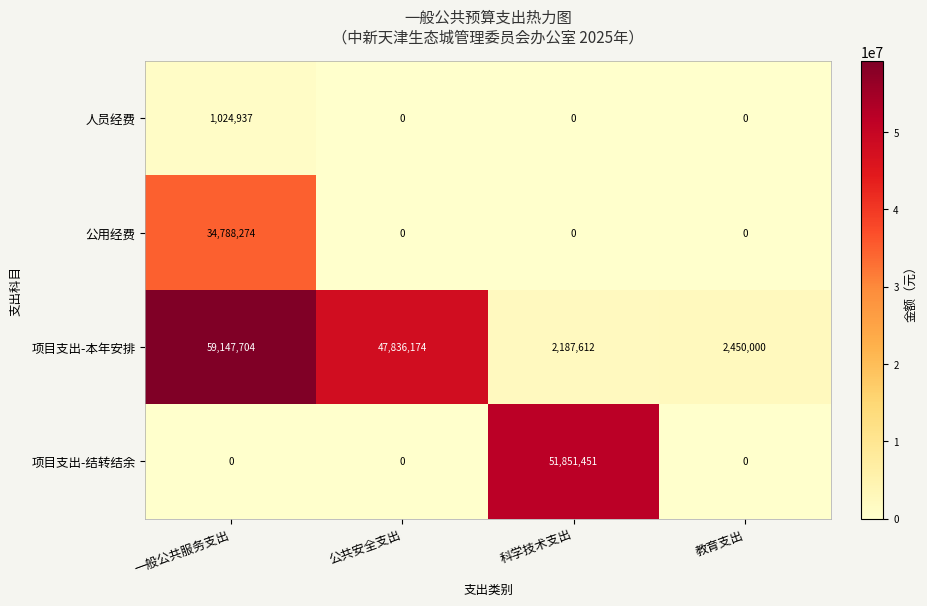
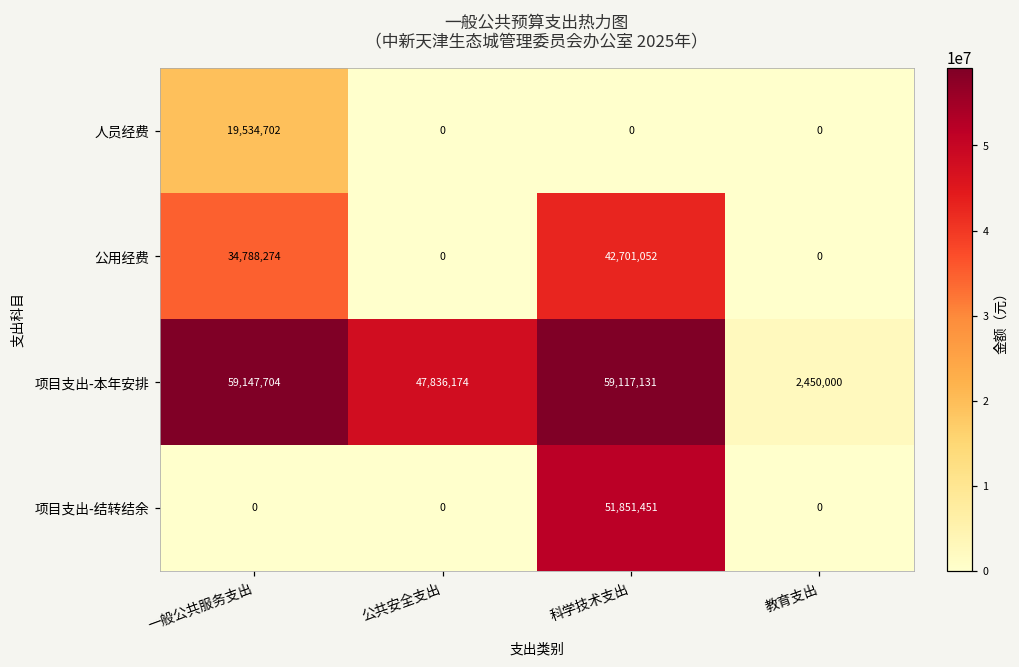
人员经费, 一般公共服务支出: 1,024,937 -> 19,534,702
公用经费, 科学技术支出: 0 -> 42,701,052
项目支出-本年安排, 科学技术支出: 2,187,612 -> 59,117,131
